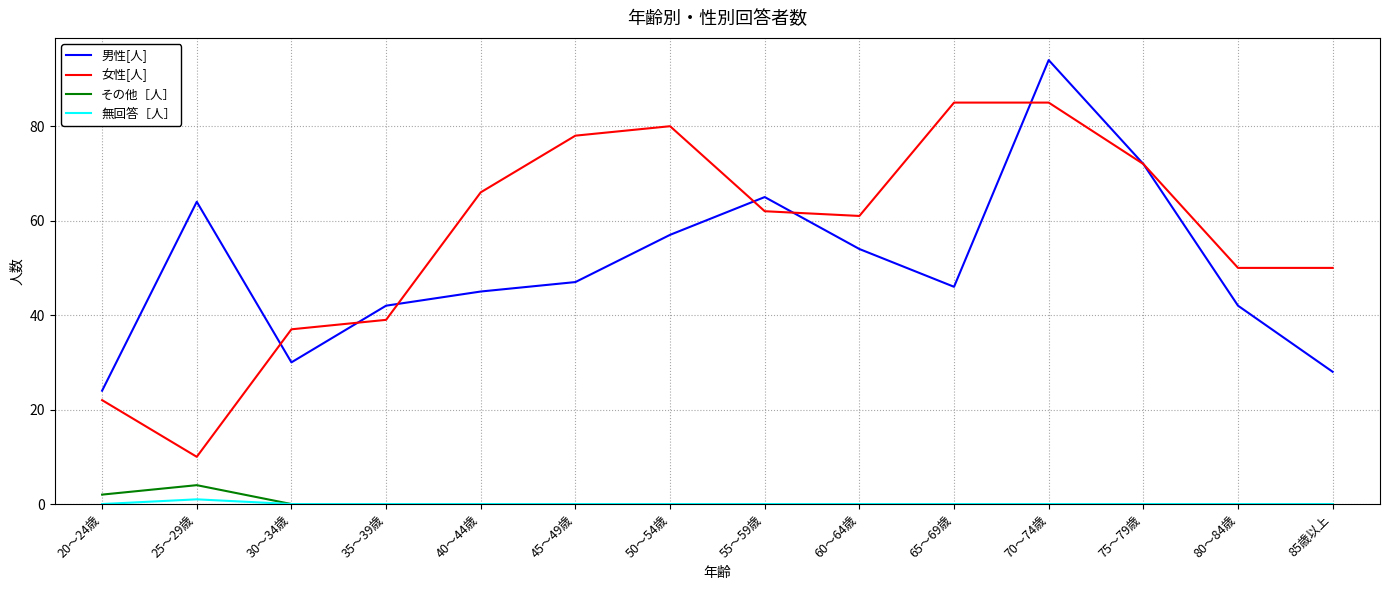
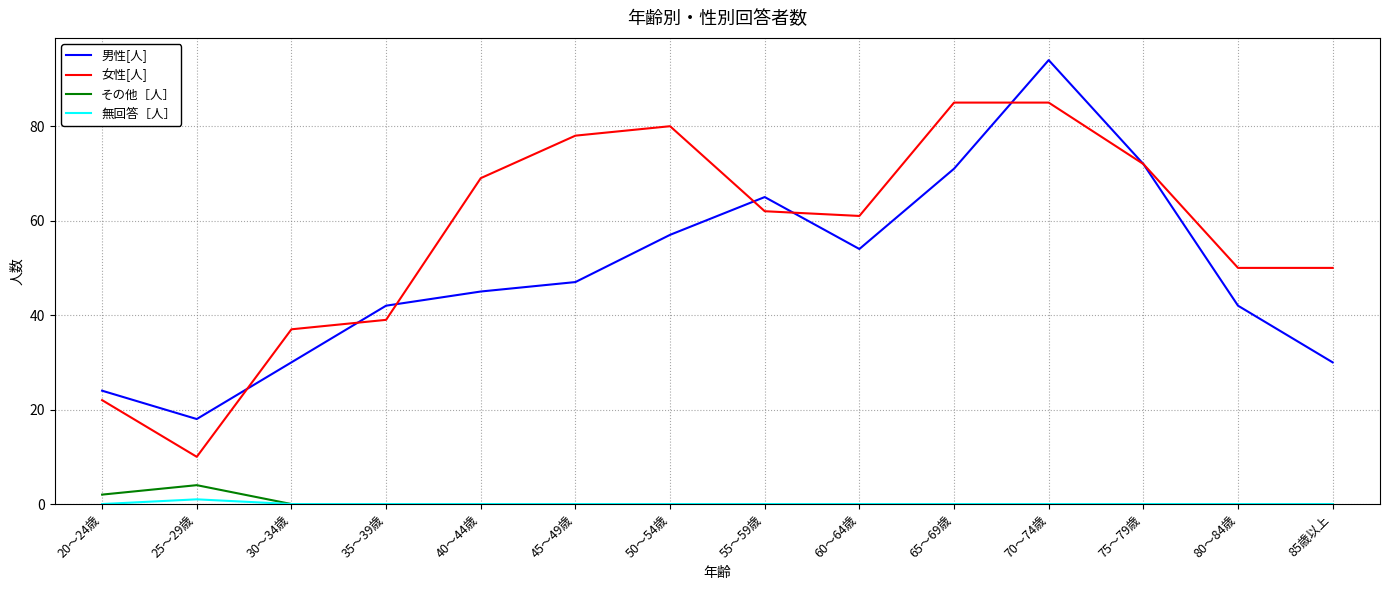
男性[人], 25～29歳: 64 -> 18
女性[人], 40～44歳: 66 -> 69
男性[人], 65～69歳: 46 -> 71
男性[人], 85歳以上: 28 -> 30
